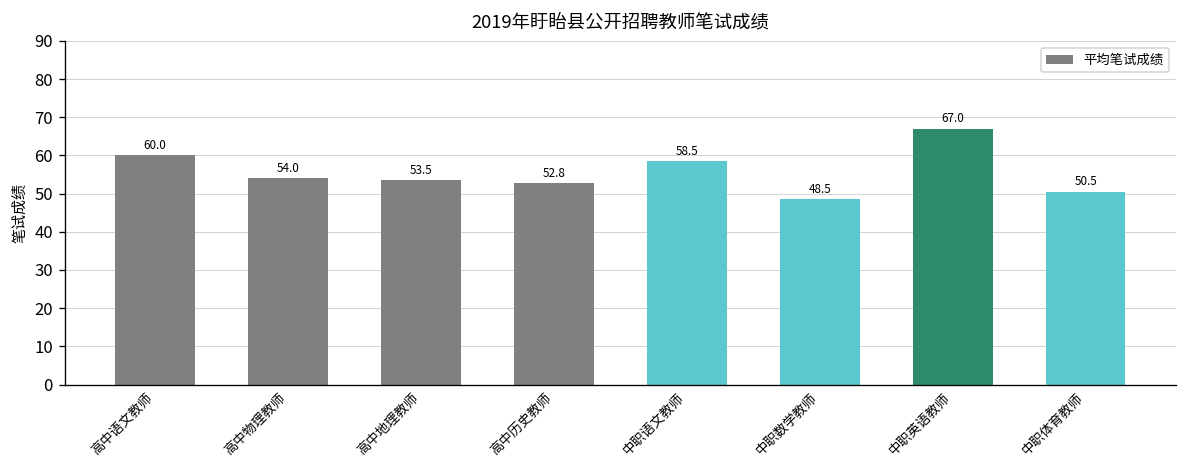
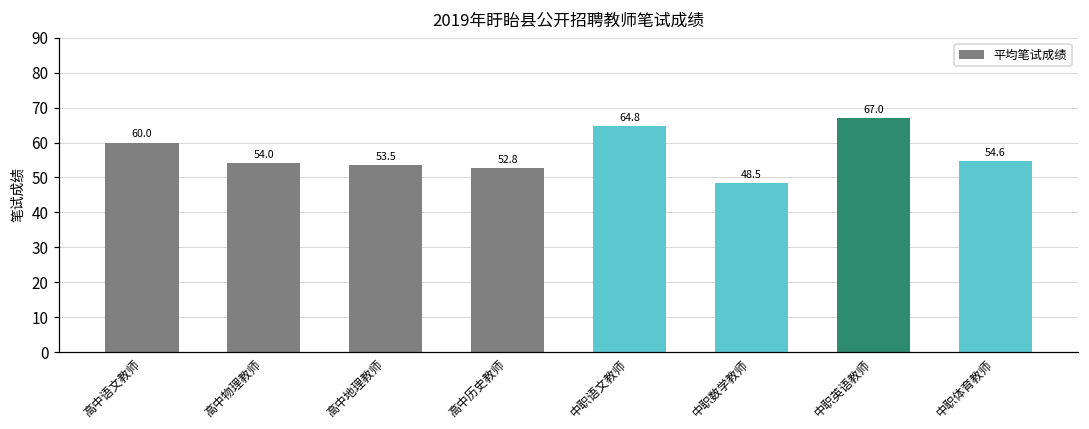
中职语文教师: 58.5 -> 64.8
中职体育教师: 50.5 -> 54.6
